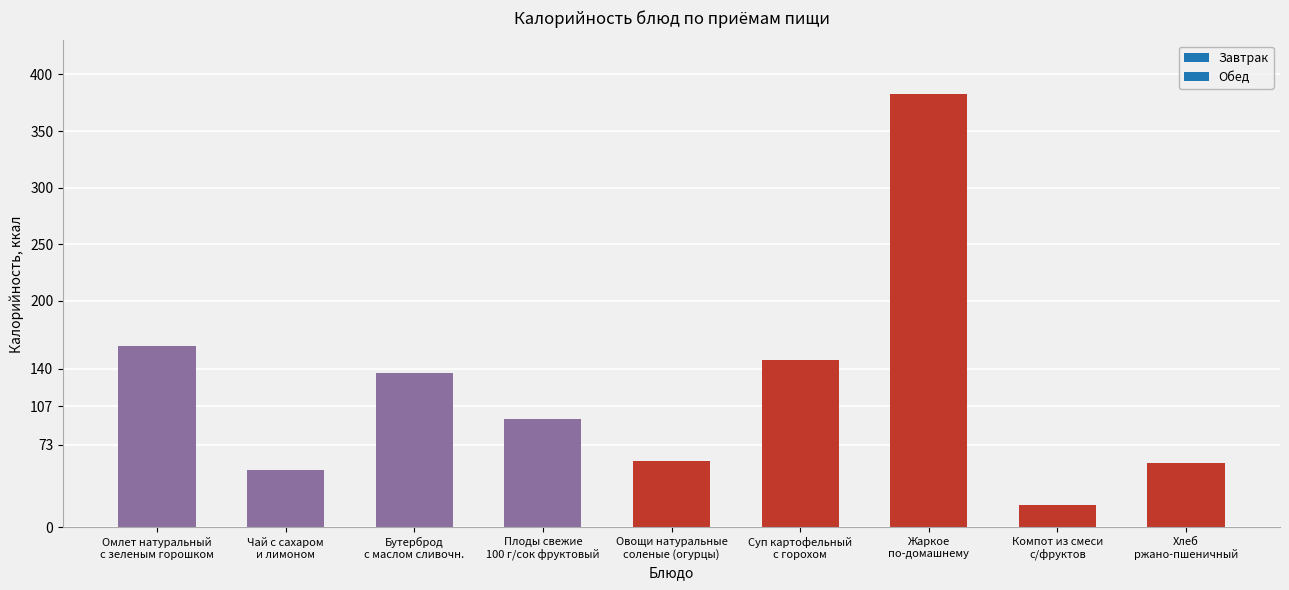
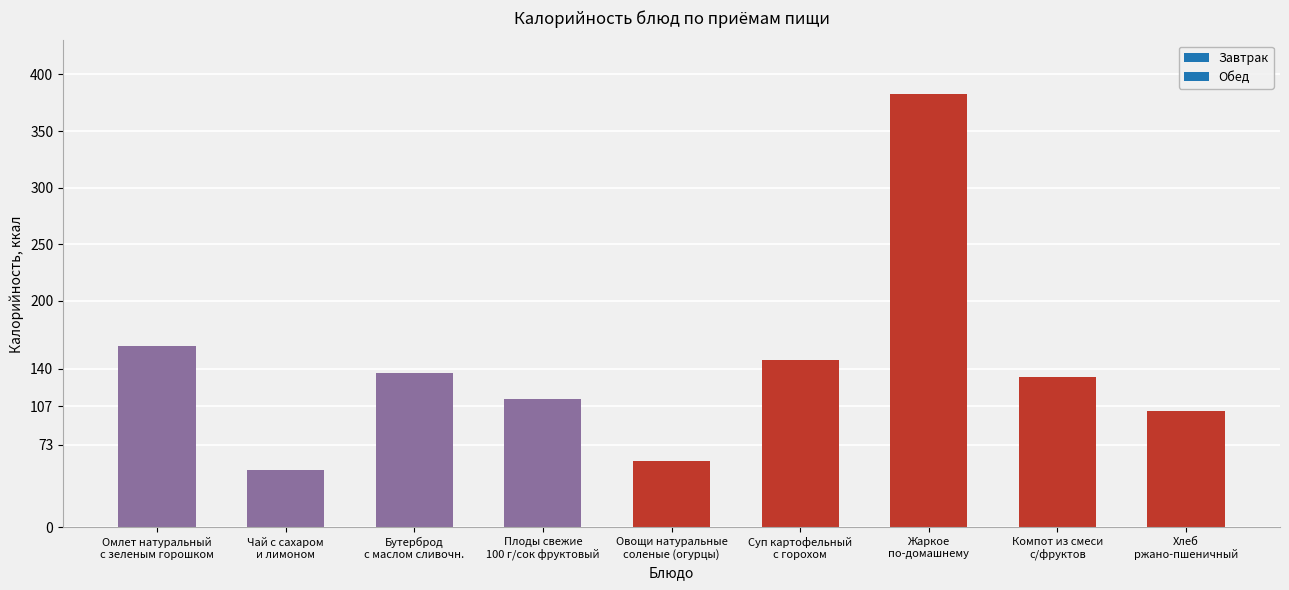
Плоды свежие 100 г/сок фруктовый: 96 -> 113
Компот из смеси с/фруктов: 20 -> 133
Хлеб ржано-пшеничный: 57 -> 103
